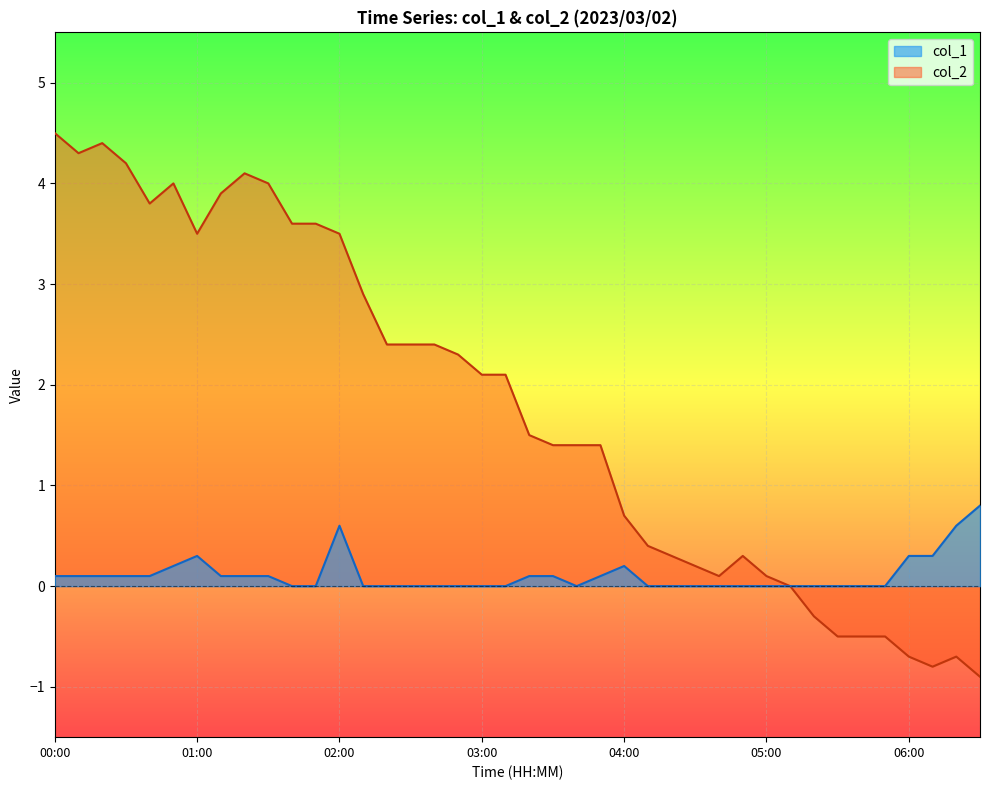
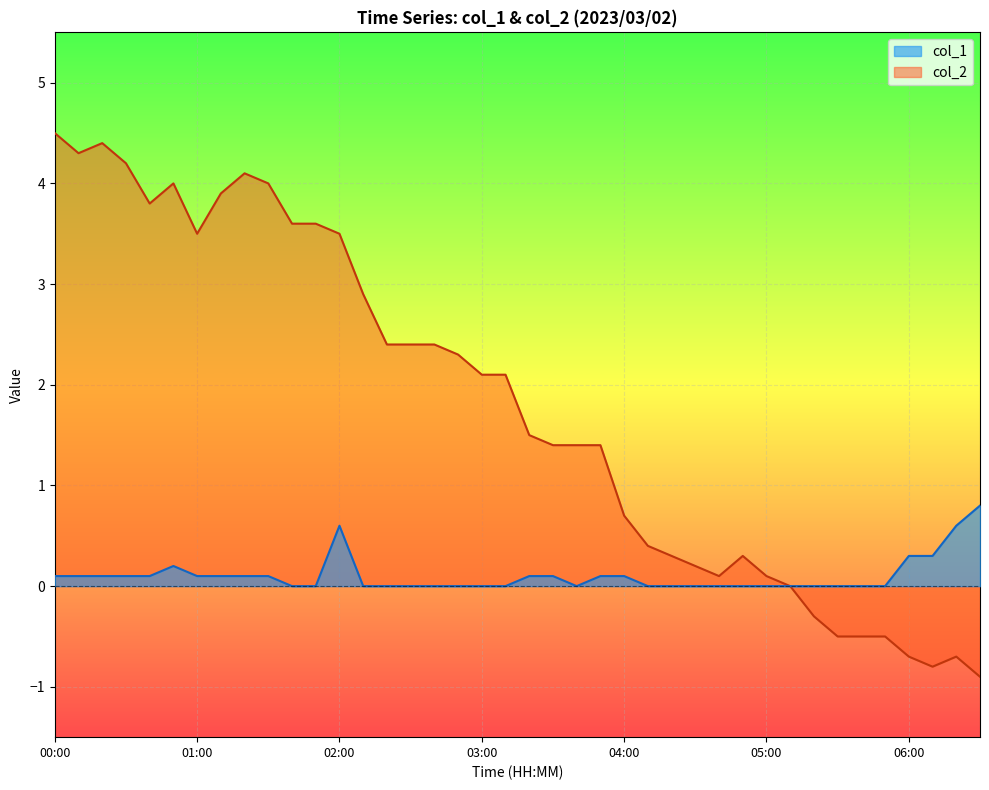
col_1, 01:00: 0.3 -> 0.1
col_1, 04:00: 0.2 -> 0.1
